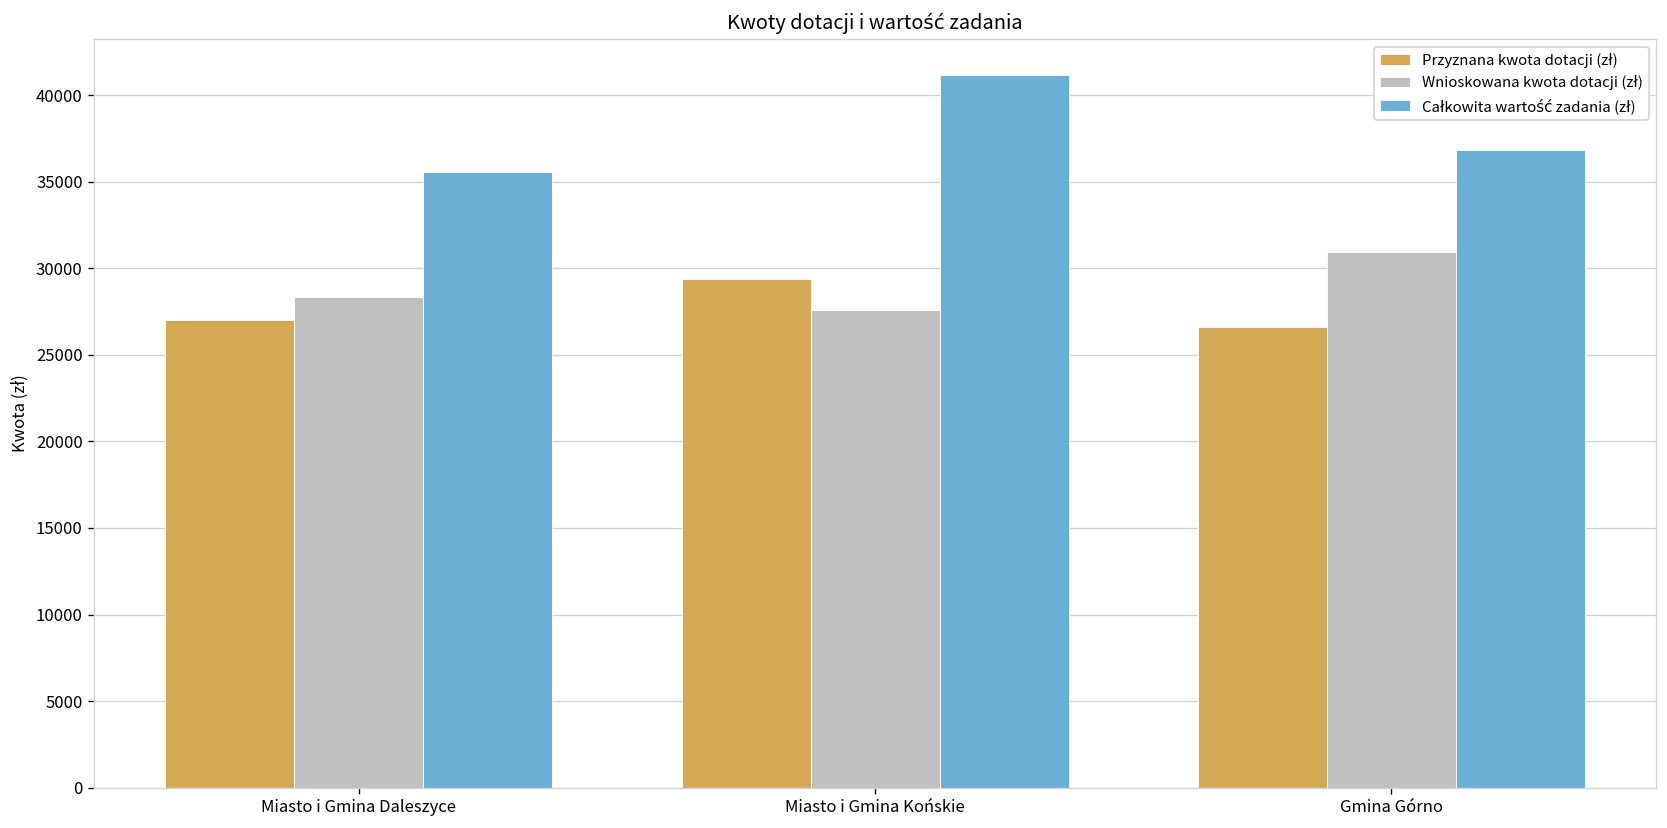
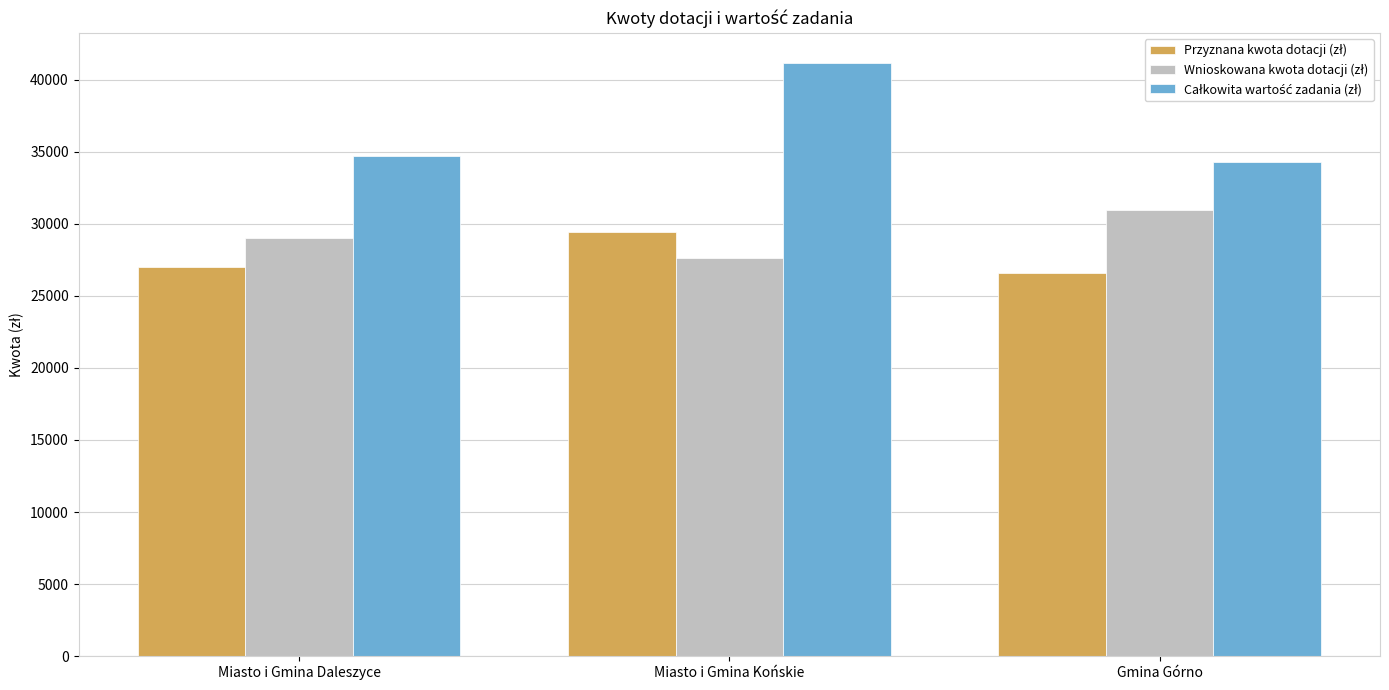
Wnioskowana kwota dotacji (zł), Miasto i Gmina Daleszyce: 28400 -> 29000
Całkowita wartość zadania (zł), Miasto i Gmina Daleszyce: 35600 -> 34700
Całkowita wartość zadania (zł), Gmina Górno: 36900 -> 34300
